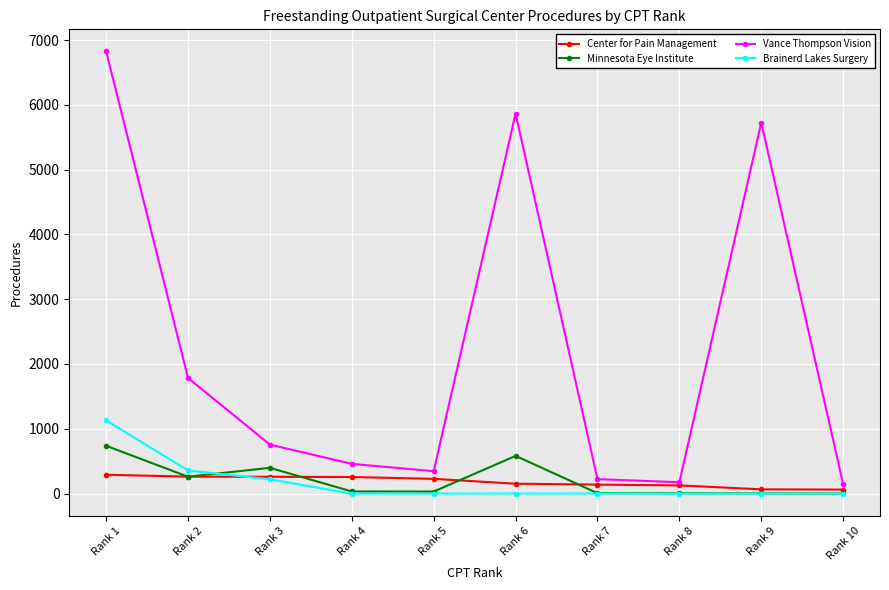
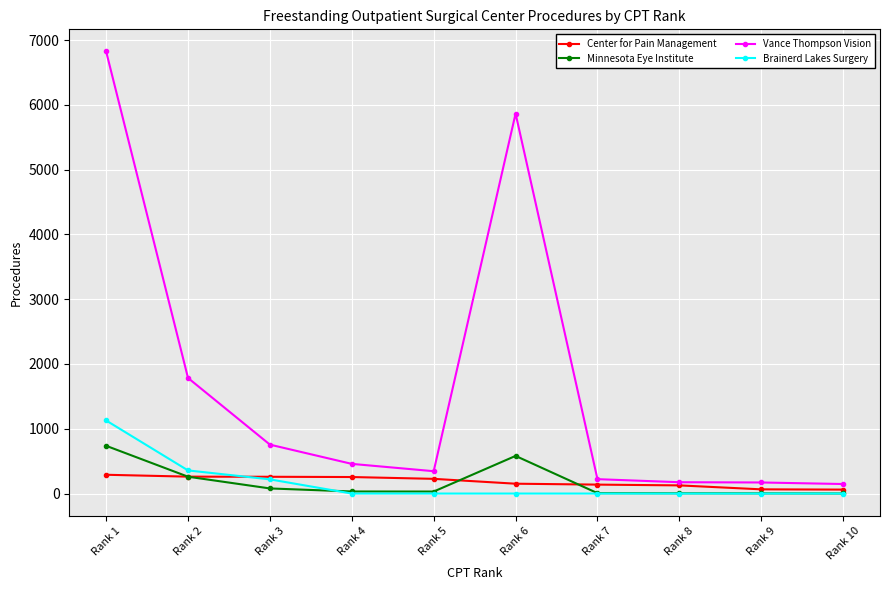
Minnesota Eye Institute, Rank 3: 400 -> 100
Vance Thompson Vision, Rank 9: 5700 -> 200
